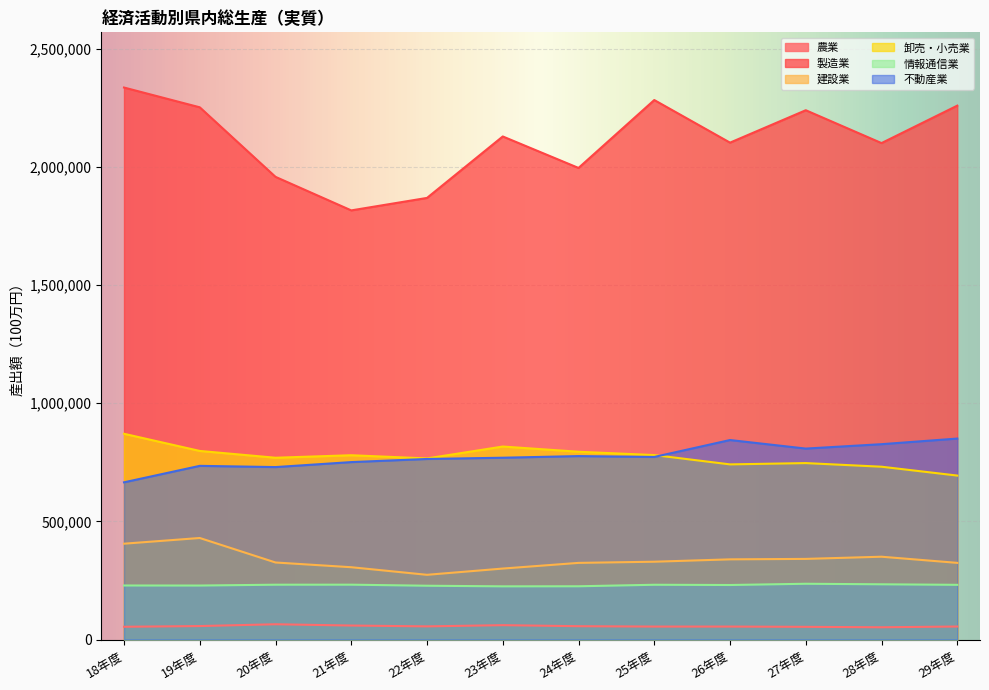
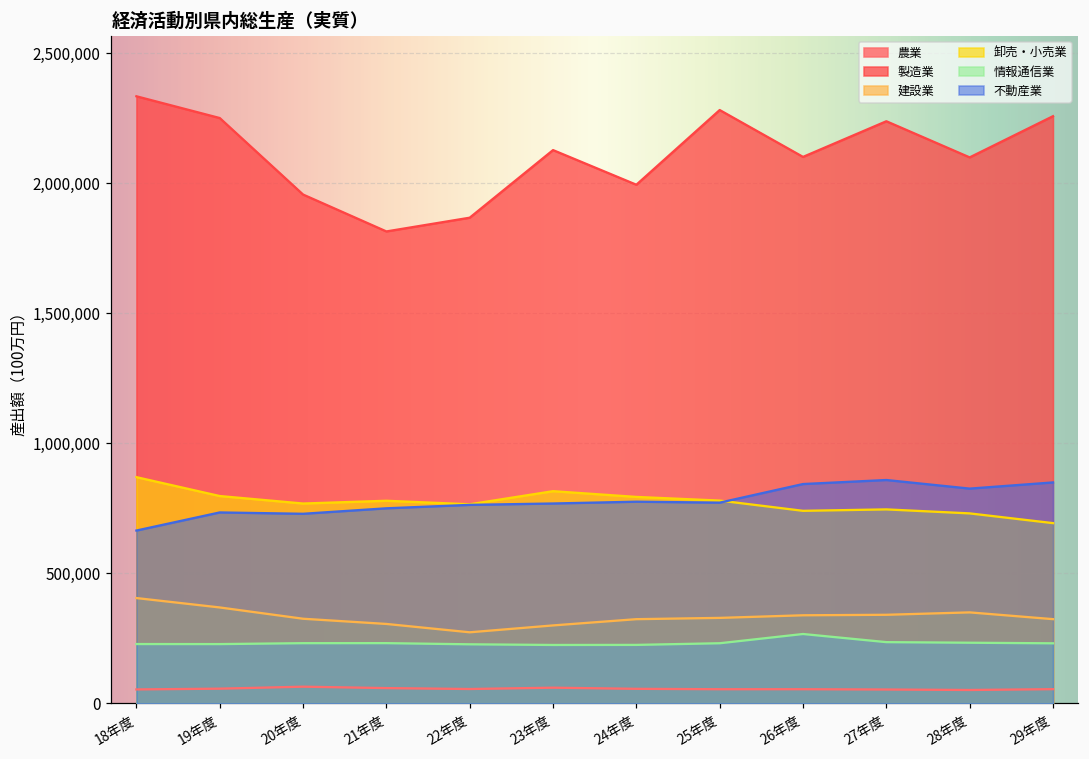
建設業, 19年度: 430,000 -> 370,000
情報通信業, 26年度: 230,000 -> 270,000
不動産業, 27年度: 810,000 -> 860,000
